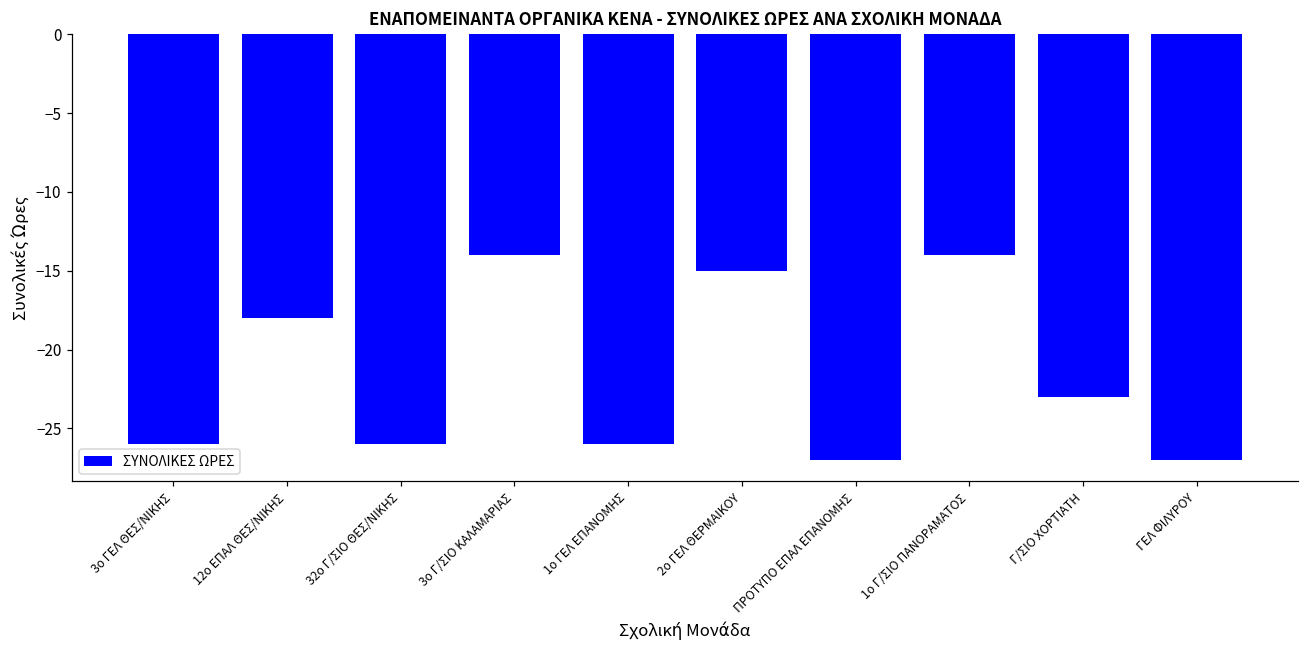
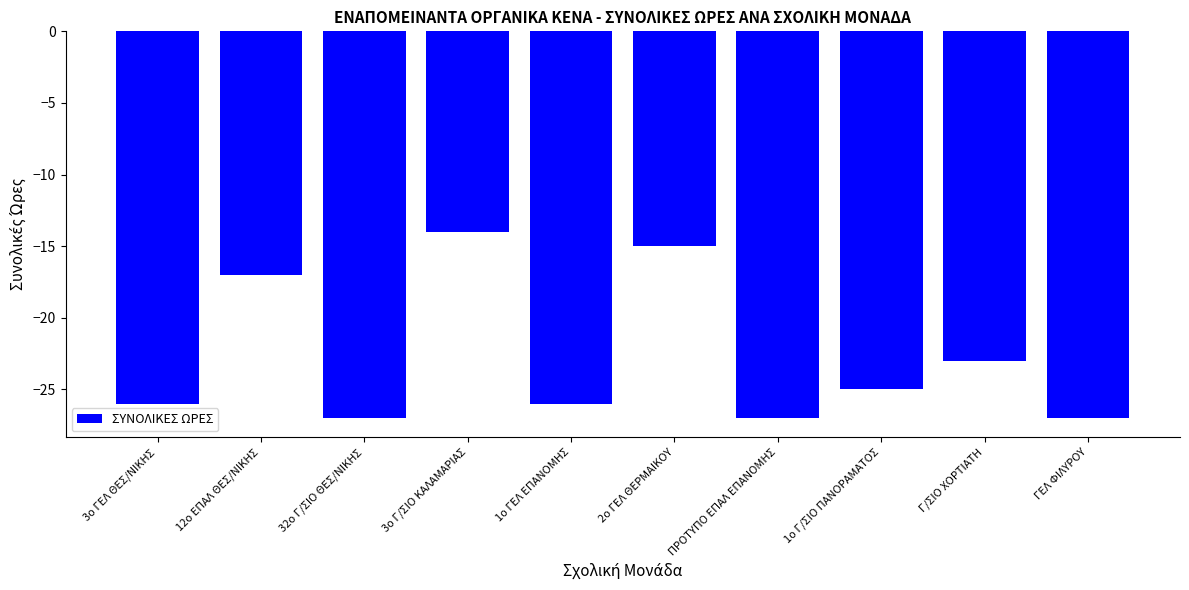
12ο ΕΠΑΛ ΘΕΣ/ΝΙΚΗΣ: -18 -> -17
32ο Γ/ΣΙΟ ΘΕΣ/ΝΙΚΗΣ: -26 -> -27
1ο Γ/ΣΙΟ ΠΑΝΟΡΑΜΑΤΟΣ: -14 -> -25
